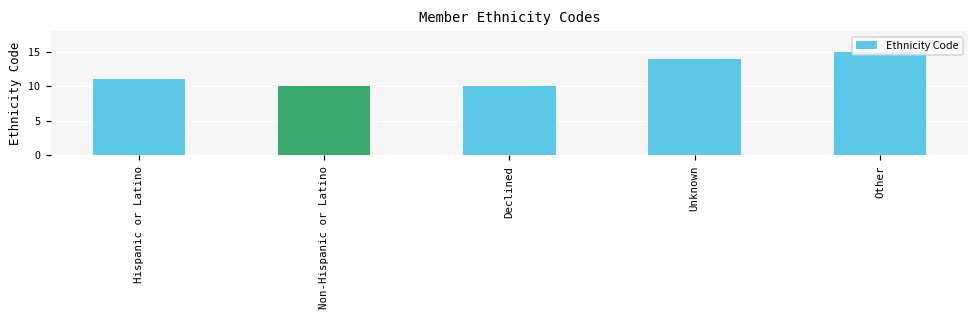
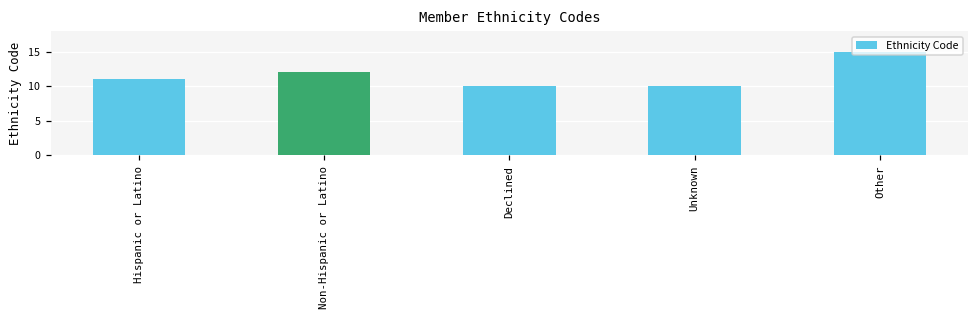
Non-Hispanic or Latino: 10 -> 12
Unknown: 14 -> 10
